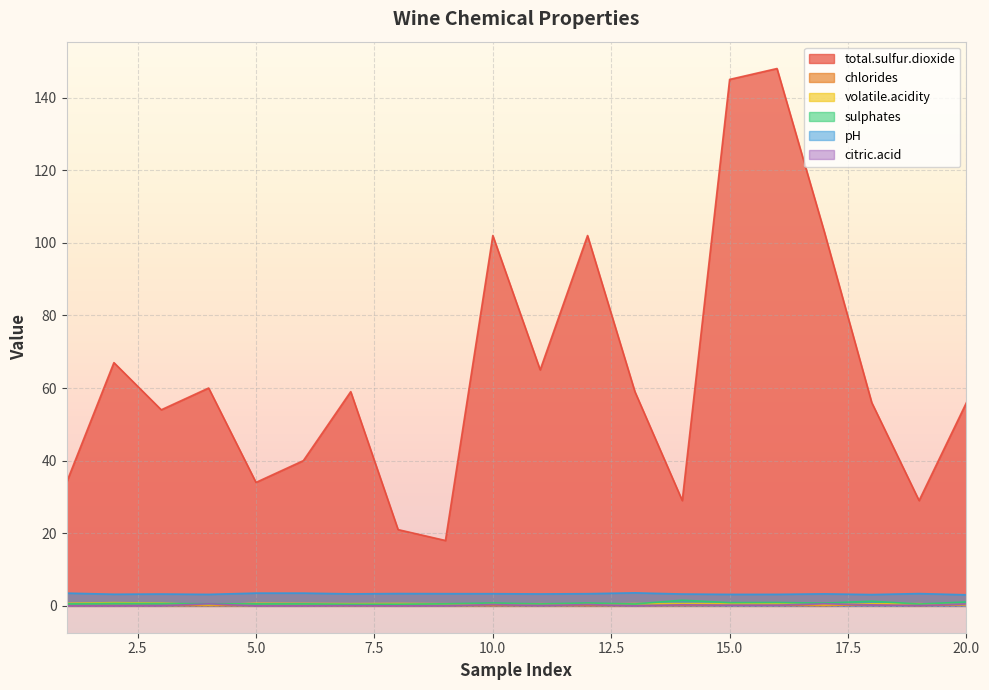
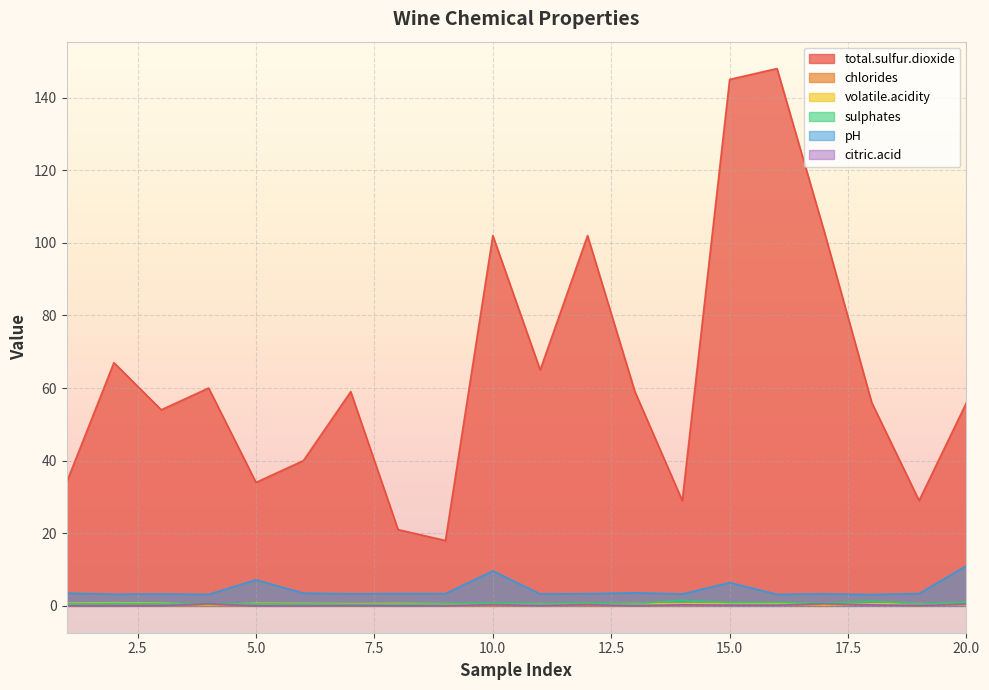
pH, 5.0: 4 -> 7
pH, 10.0: 3 -> 10
pH, 15.0: 3 -> 6
pH, 20.0: 3 -> 11
